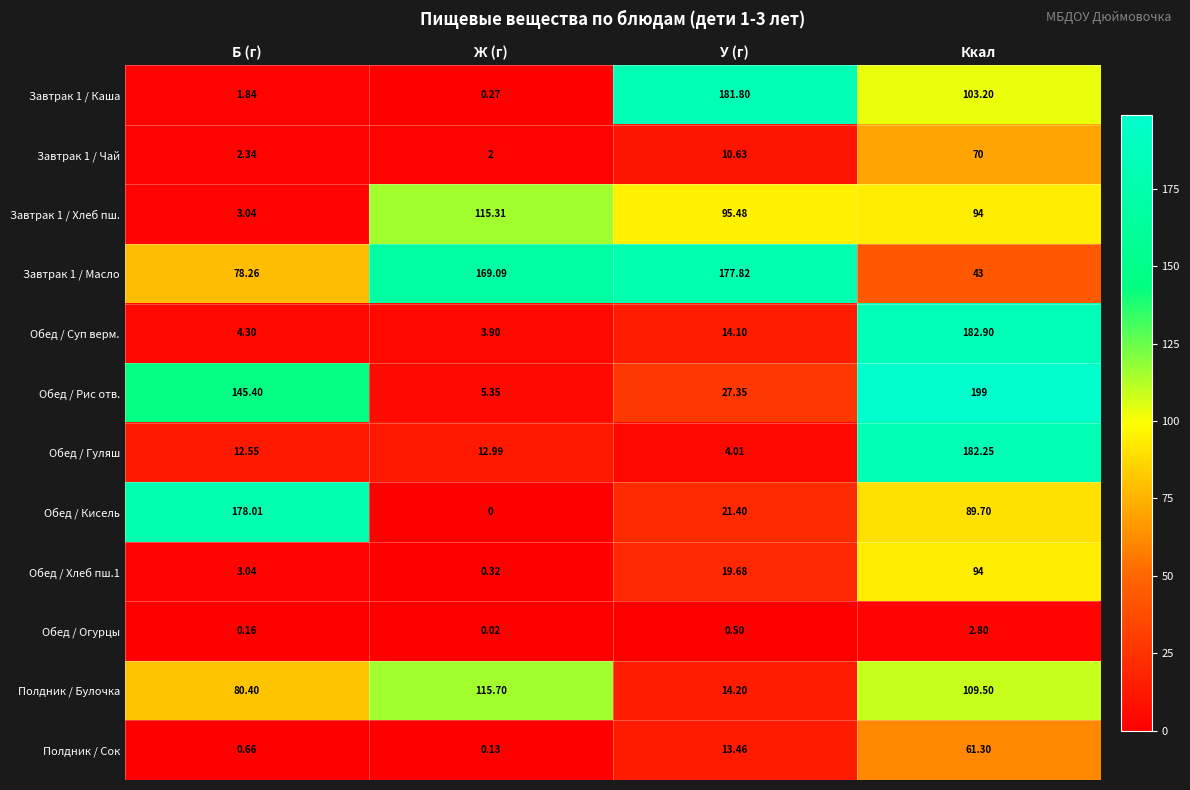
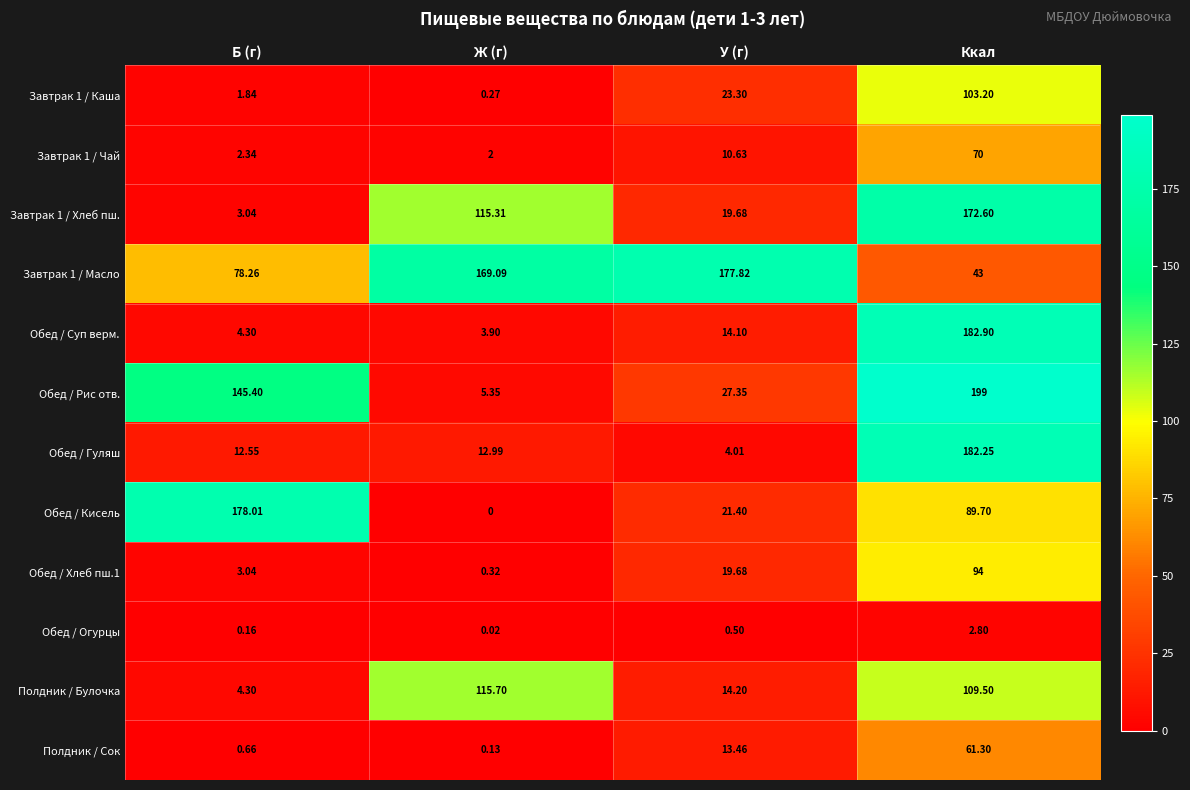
Завтрак 1 / Каша, У (г): 181.80 -> 23.30
Завтрак 1 / Хлеб пш., У (г): 95.48 -> 19.68
Завтрак 1 / Хлеб пш., Ккал: 94 -> 172.60
Полдник / Булочка, Б (г): 80.40 -> 4.30
